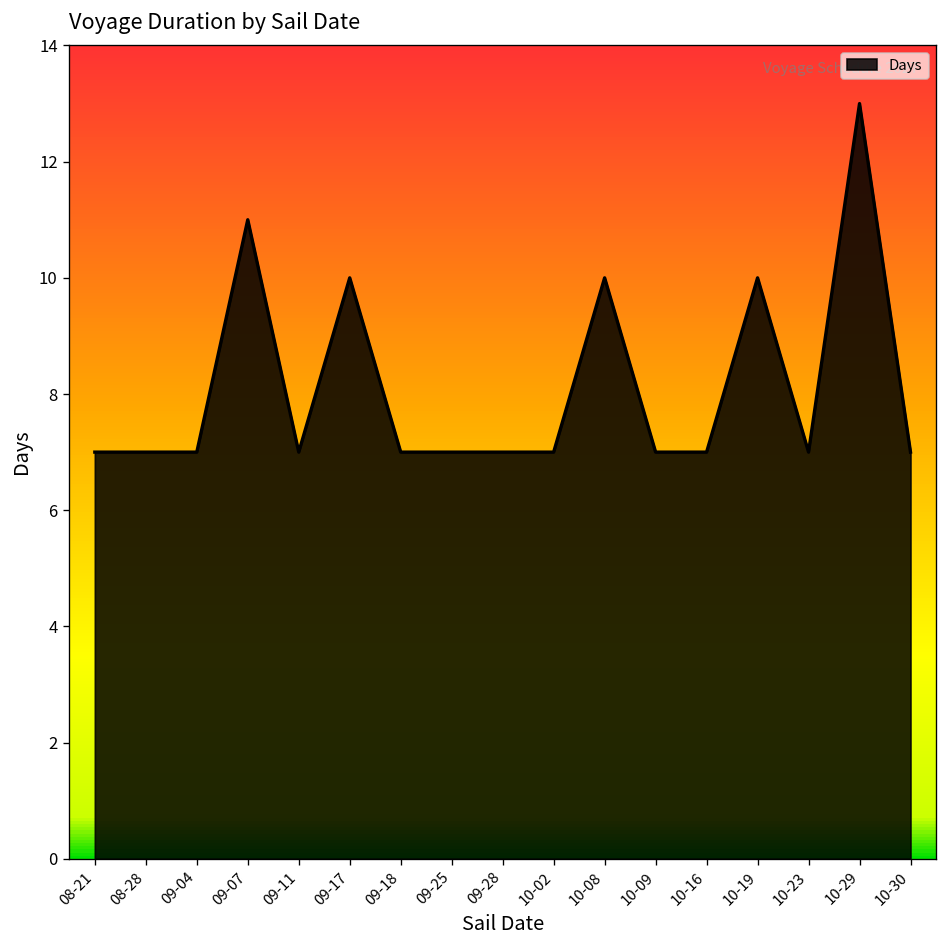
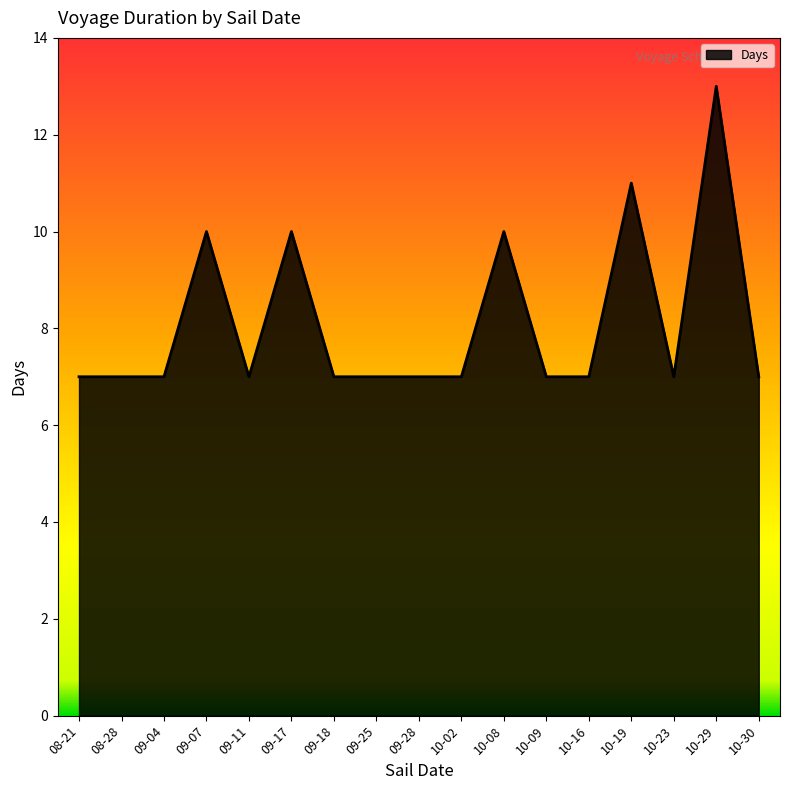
09-07: 11 -> 10
10-19: 10 -> 11
